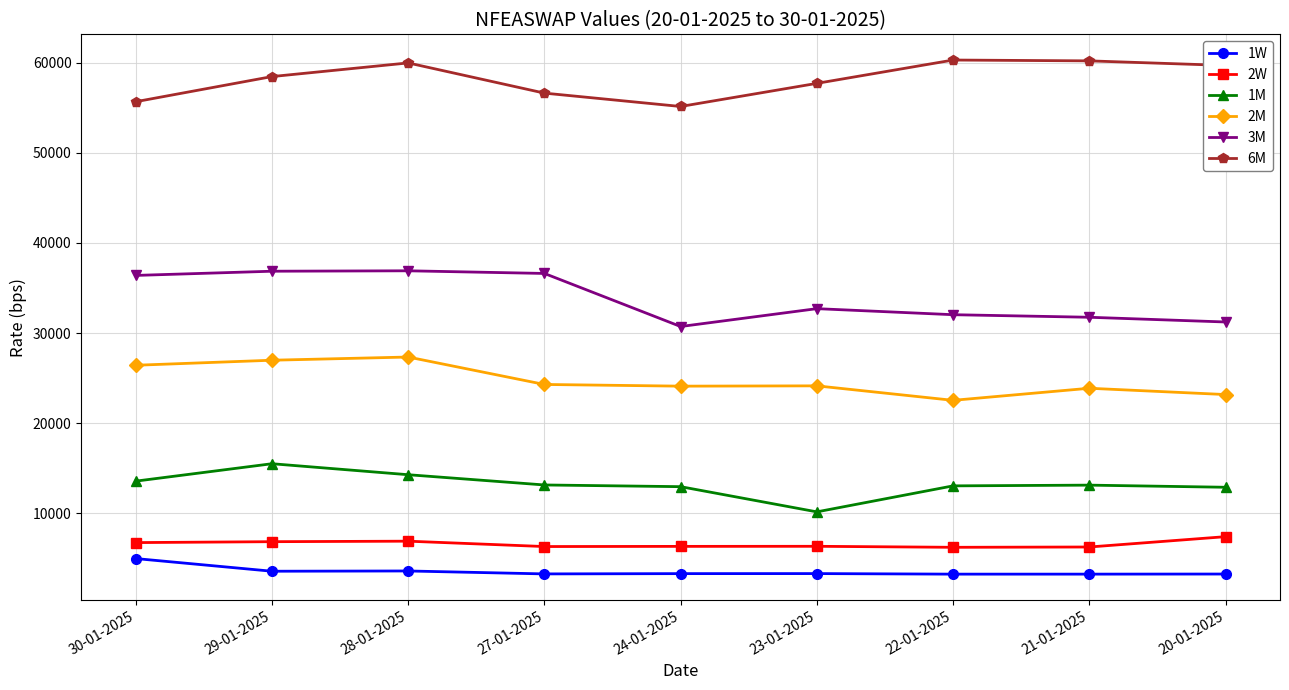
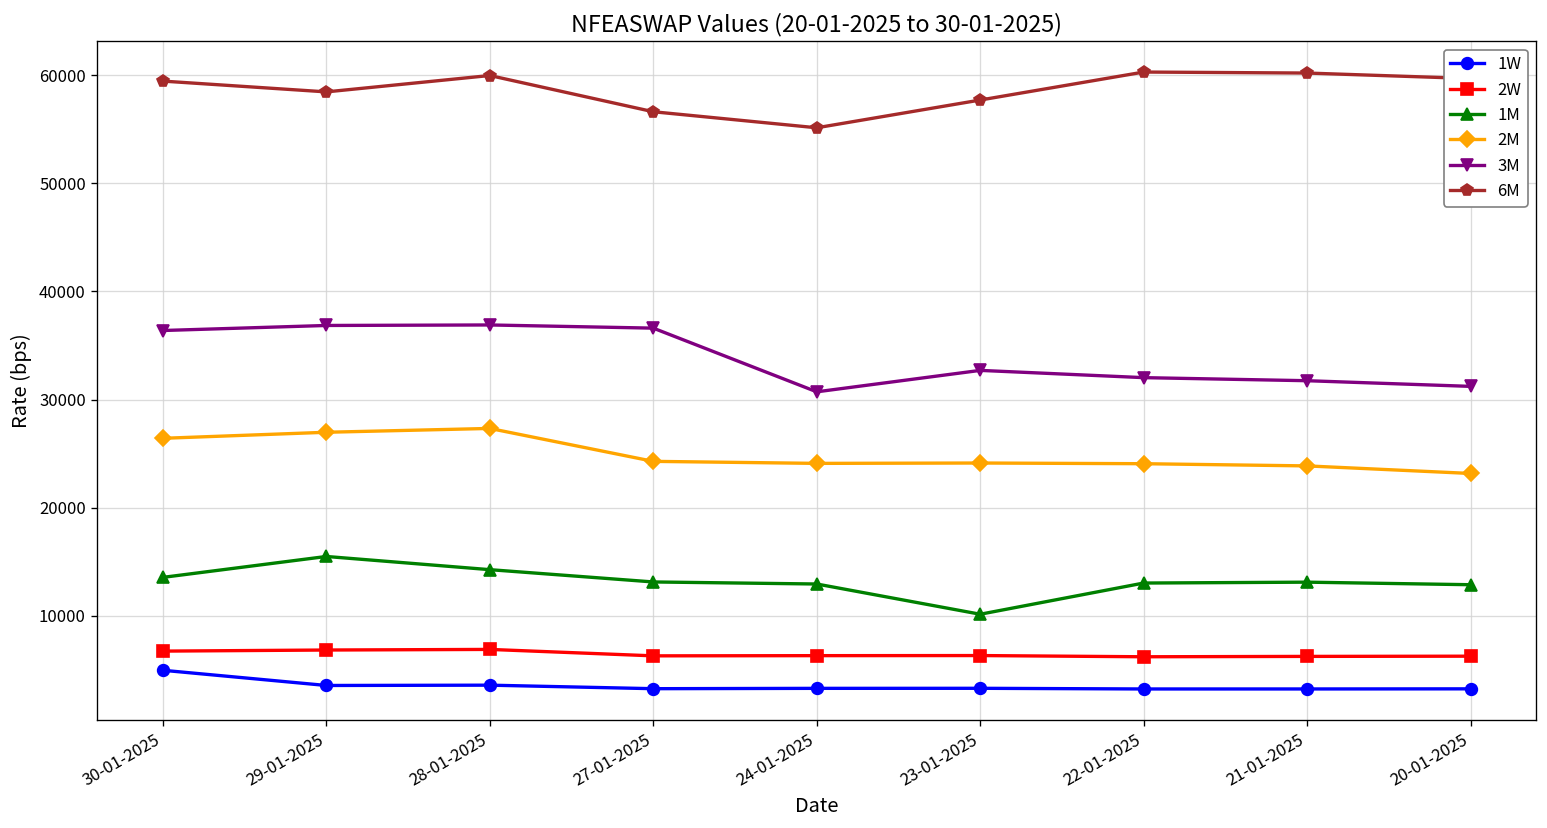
6M, 30-01-2025: 56000 -> 59000
2M, 22-01-2025: 23000 -> 24000
2W, 20-01-2025: 7000 -> 6000
